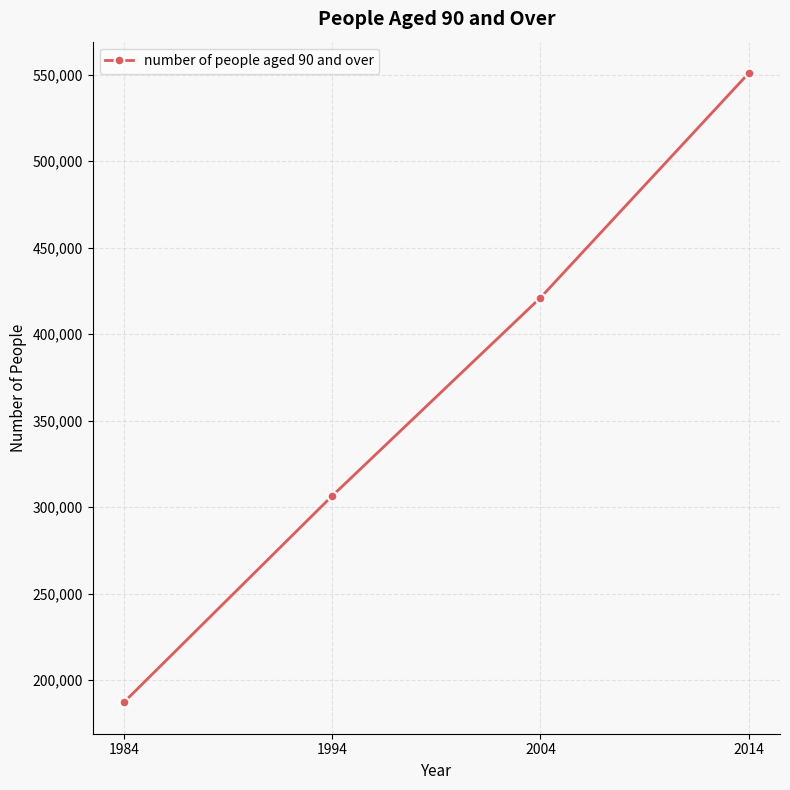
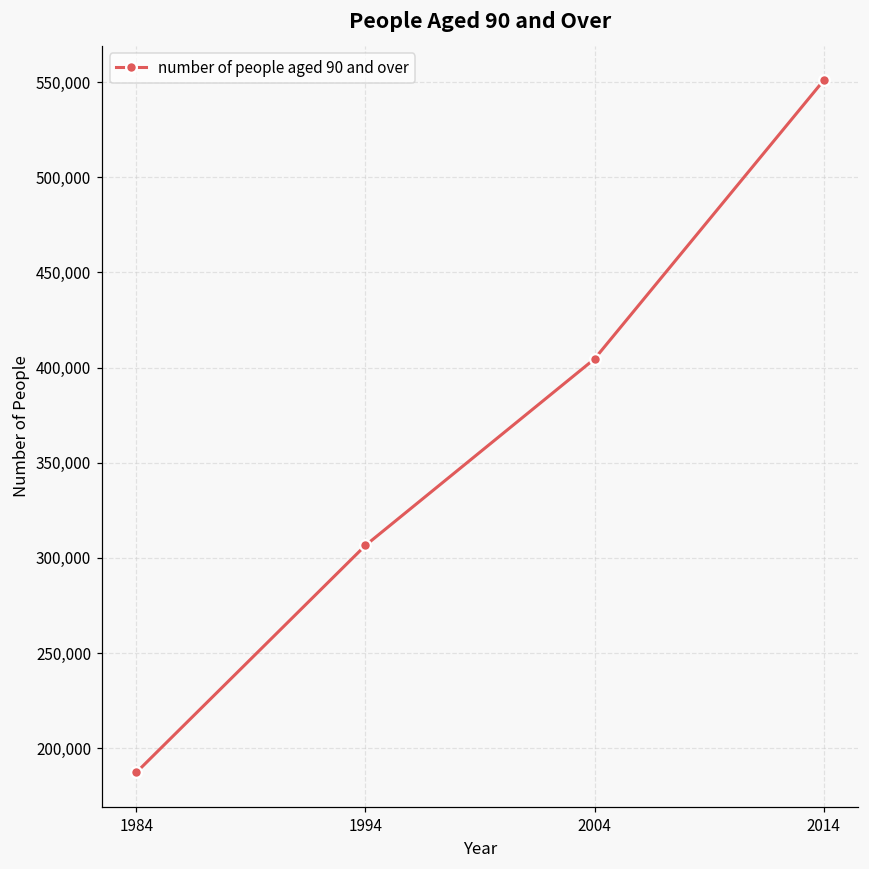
2004: 421,000 -> 405,000
